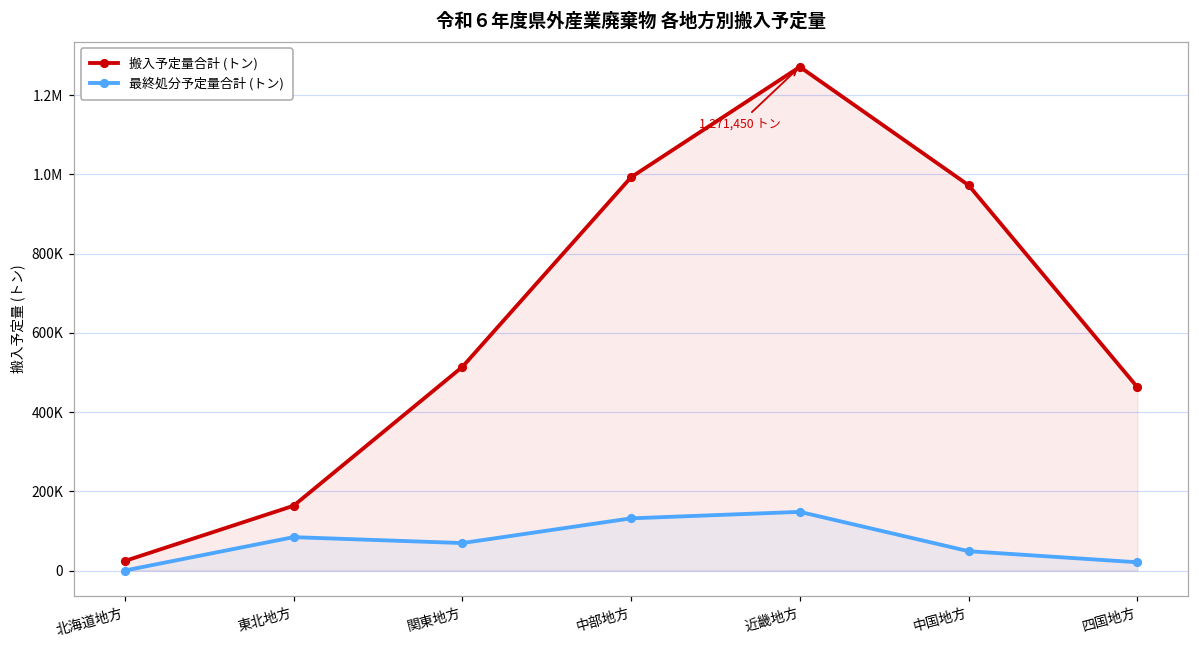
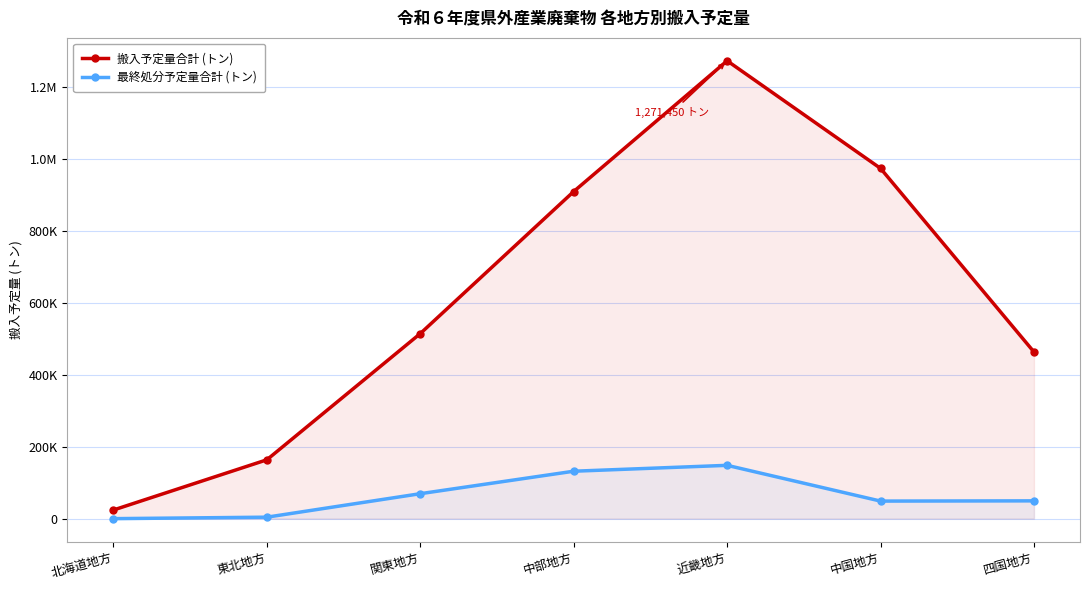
最終処分予定量合計 (トン), 東北地方: 80000 -> 0
搬入予定量合計 (トン), 中部地方: 990000 -> 910000
最終処分予定量合計 (トン), 四国地方: 20000 -> 50000
